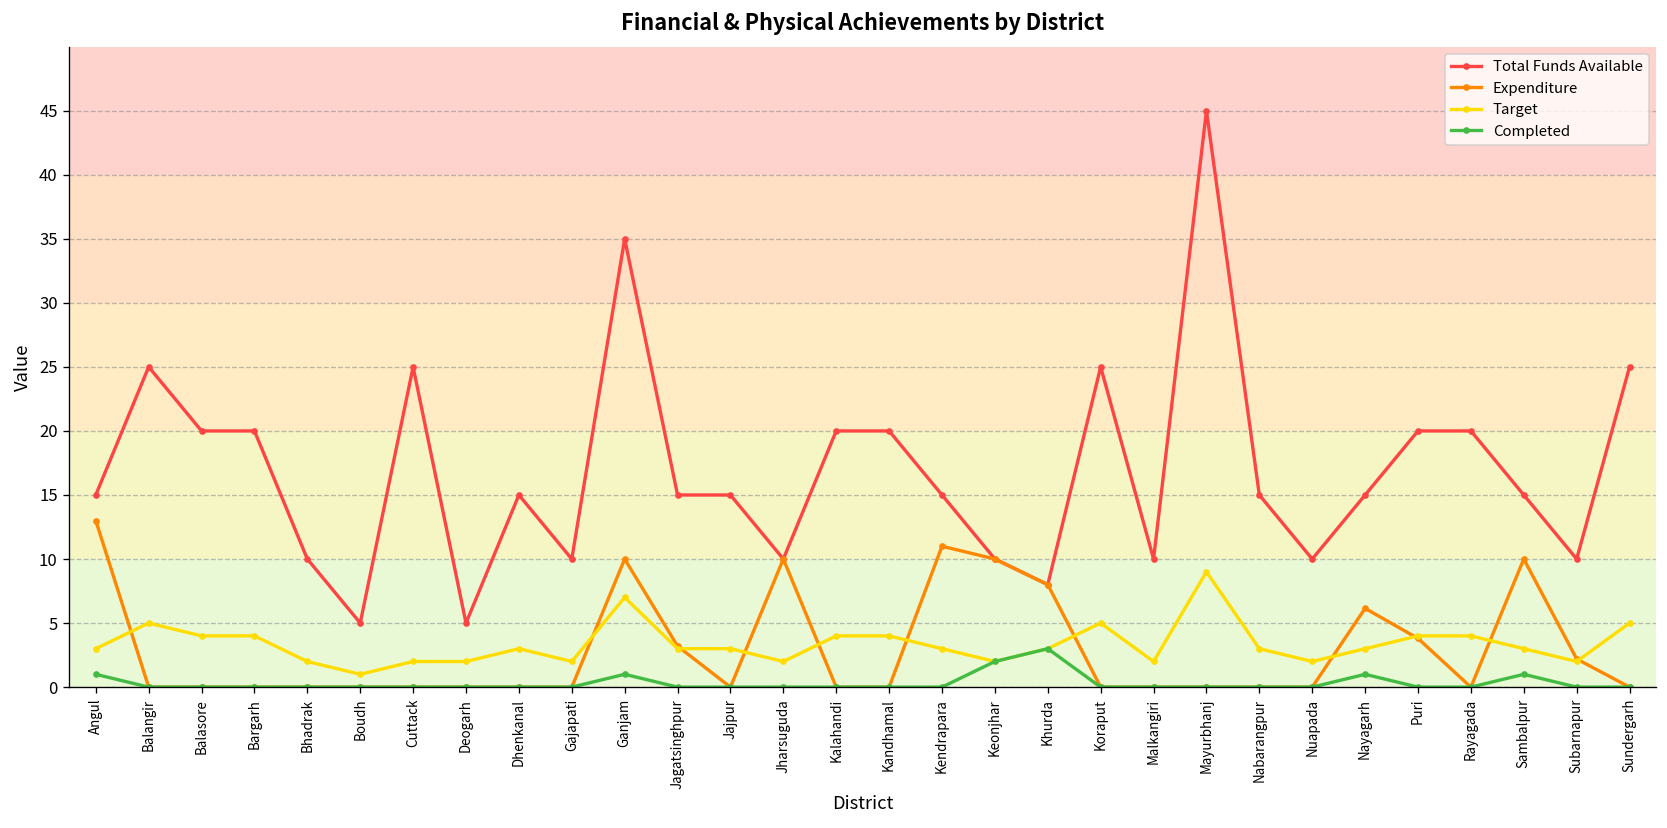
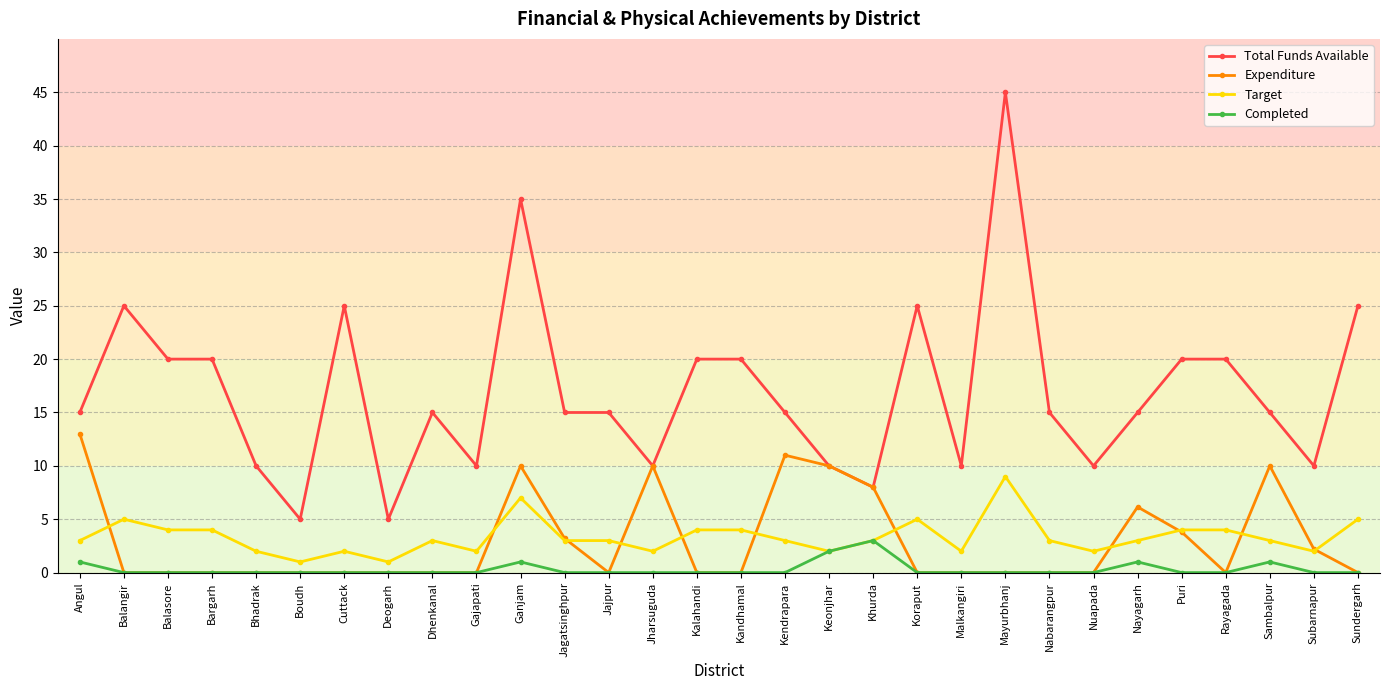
Target, Deogarh: 2 -> 1
